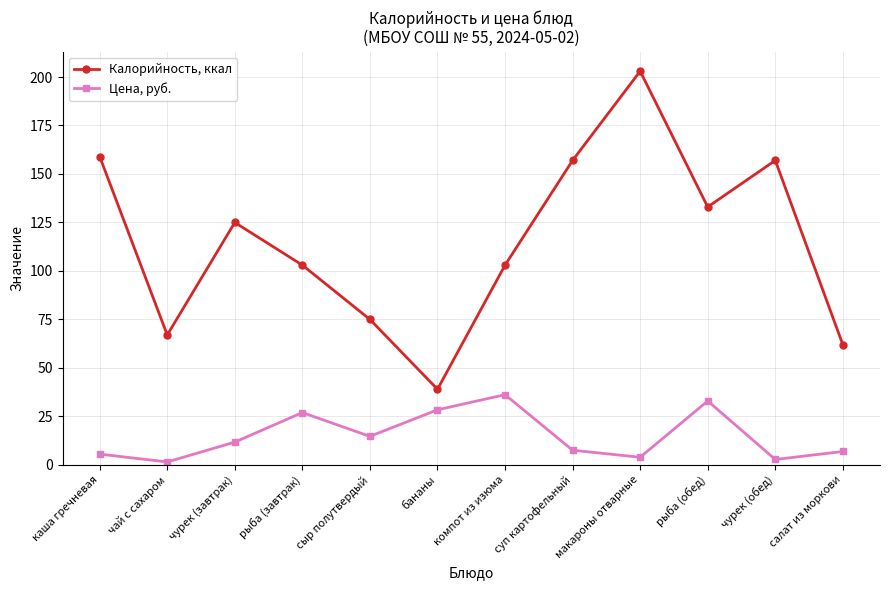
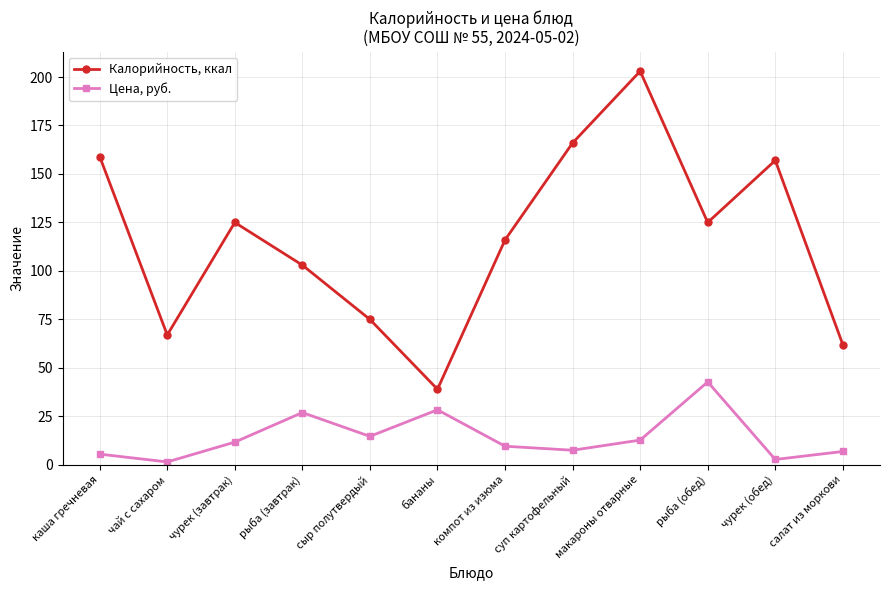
Калорийность, ккал, компот из изюма: 103 -> 116
Цена, руб., компот из изюма: 36 -> 10
Калорийность, ккал, суп картофельный: 157 -> 166
Цена, руб., макароны отварные: 4 -> 13
Калорийность, ккал, рыба (обед): 133 -> 125
Цена, руб., рыба (обед): 33 -> 43
